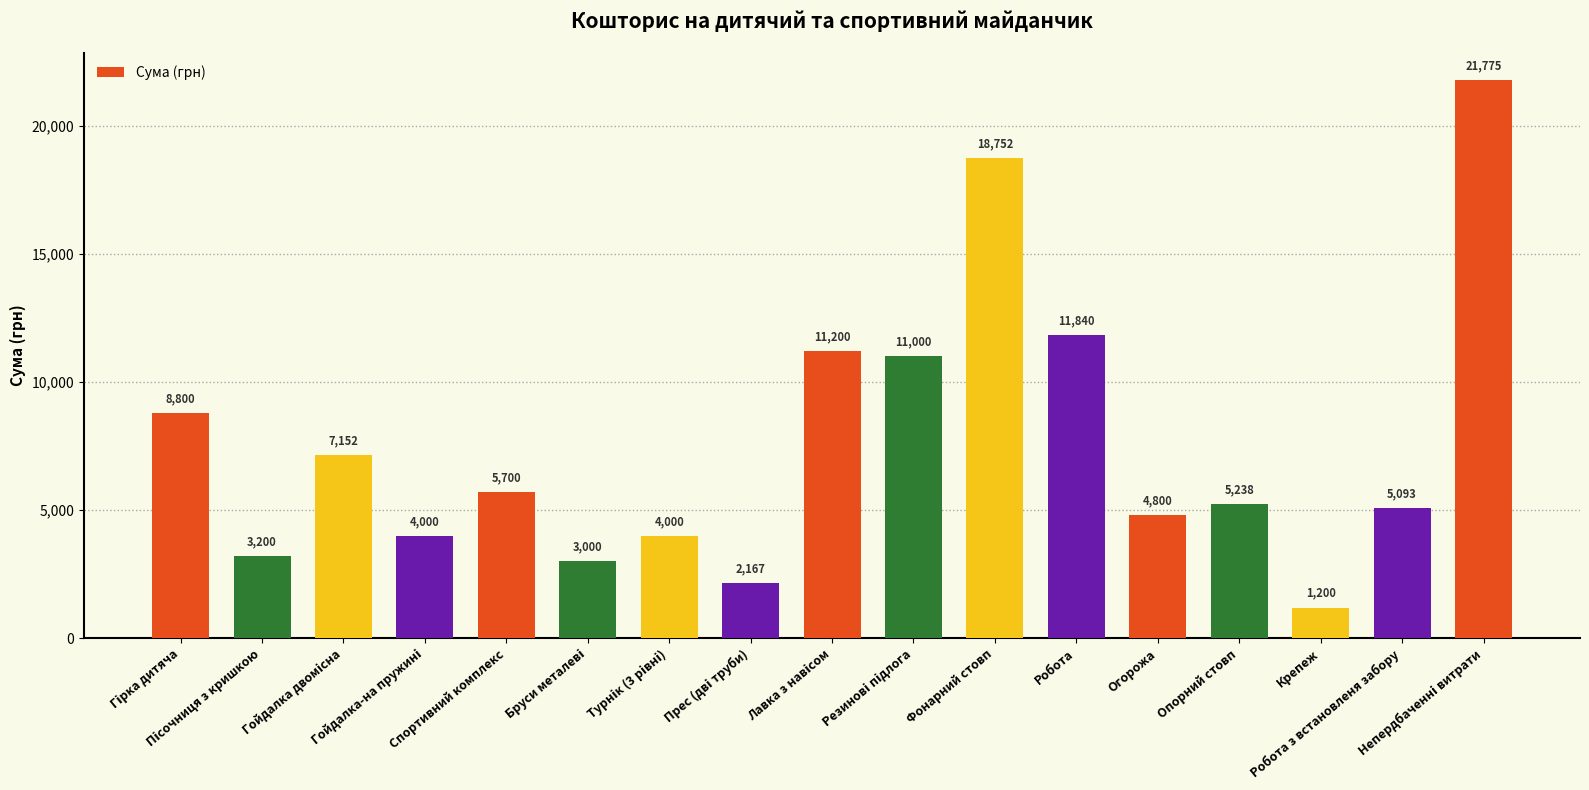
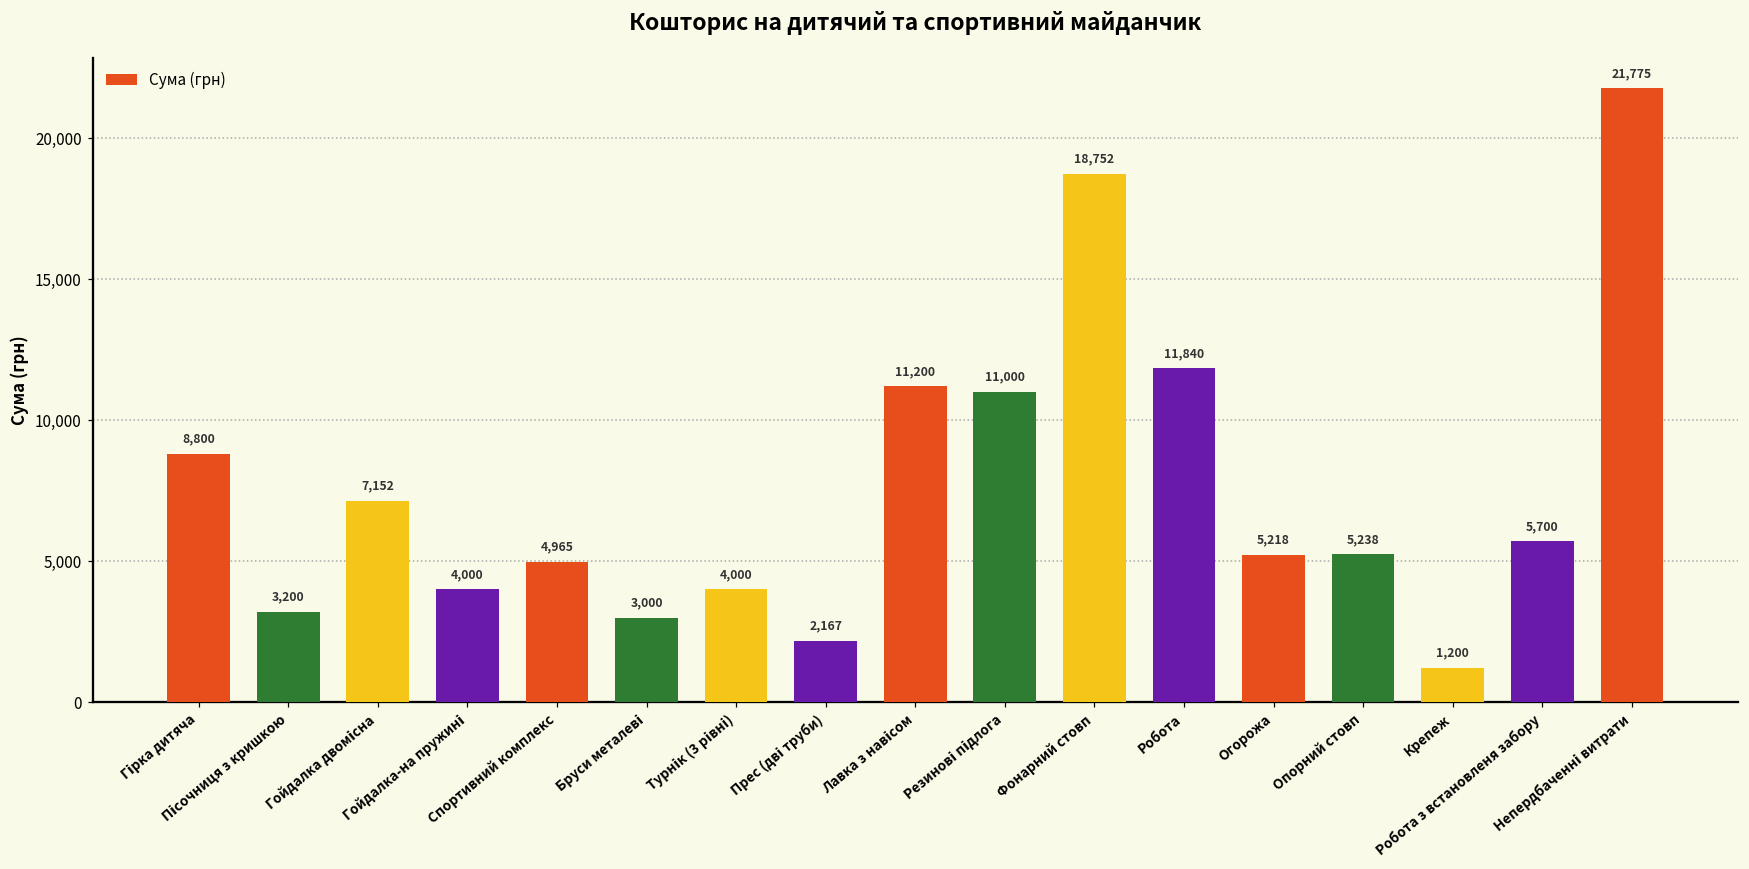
Спортивний комплекс: 5,700 -> 4,965
Огорожа: 4,800 -> 5,218
Робота з встановленя забору: 5,093 -> 5,700
